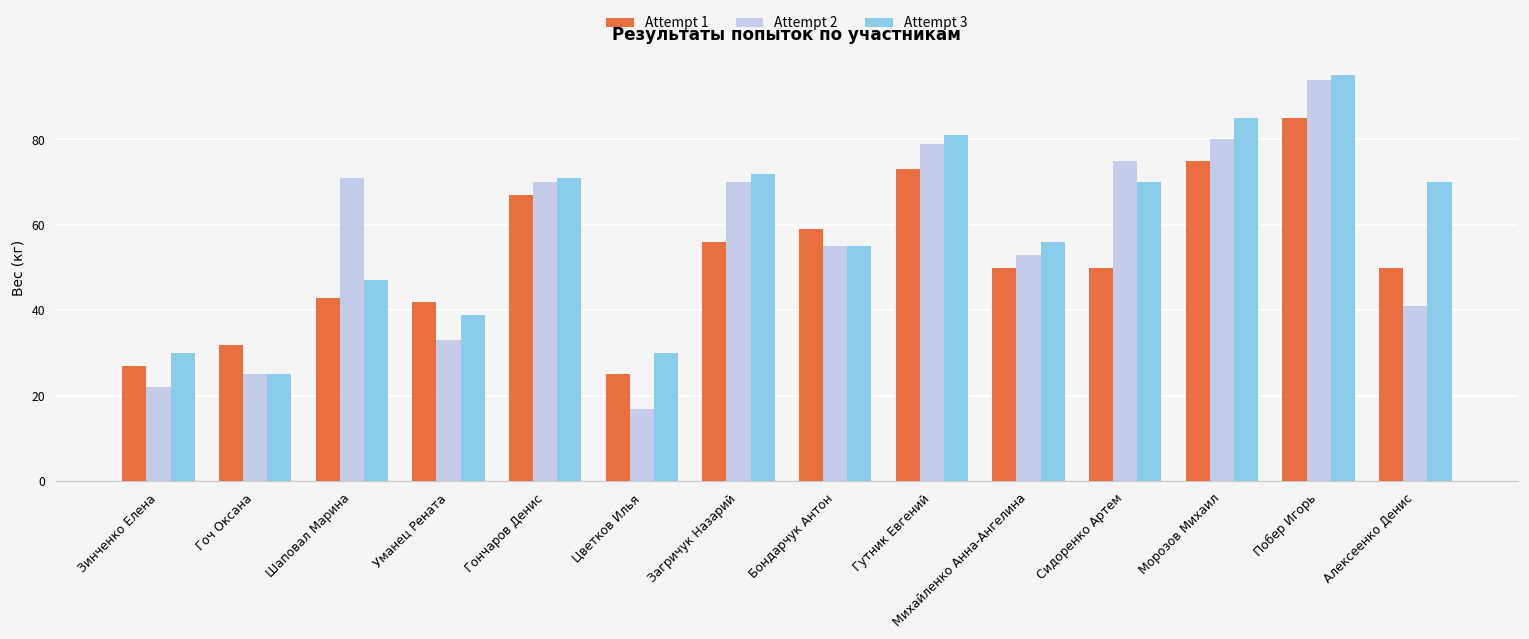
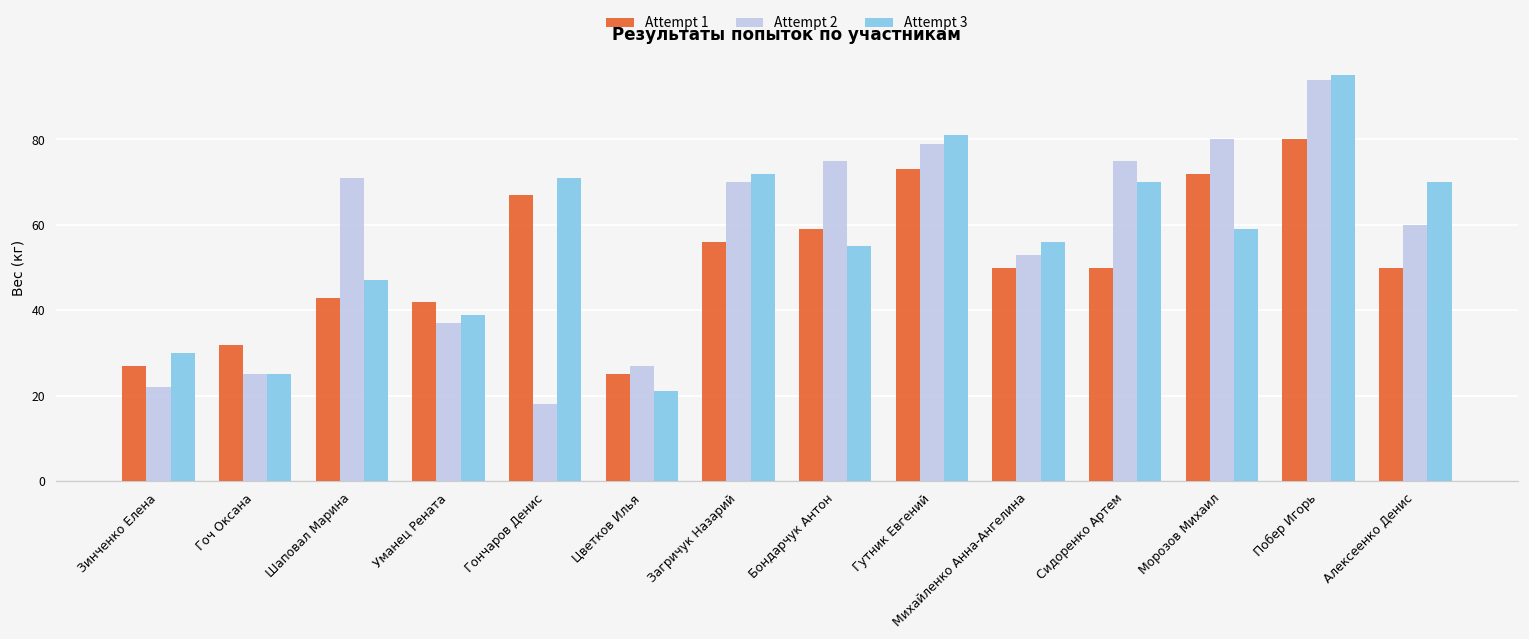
Attempt 2, Уманец Рената: 33 -> 37
Attempt 2, Гончаров Денис: 70 -> 18
Attempt 2, Цветков Илья: 17 -> 27
Attempt 3, Цветков Илья: 30 -> 21
Attempt 2, Бондарчук Антон: 55 -> 75
Attempt 1, Морозов Михаил: 75 -> 72
Attempt 3, Морозов Михаил: 85 -> 59
Attempt 1, Побер Игорь: 85 -> 80
Attempt 2, Алексеенко Денис: 41 -> 60
